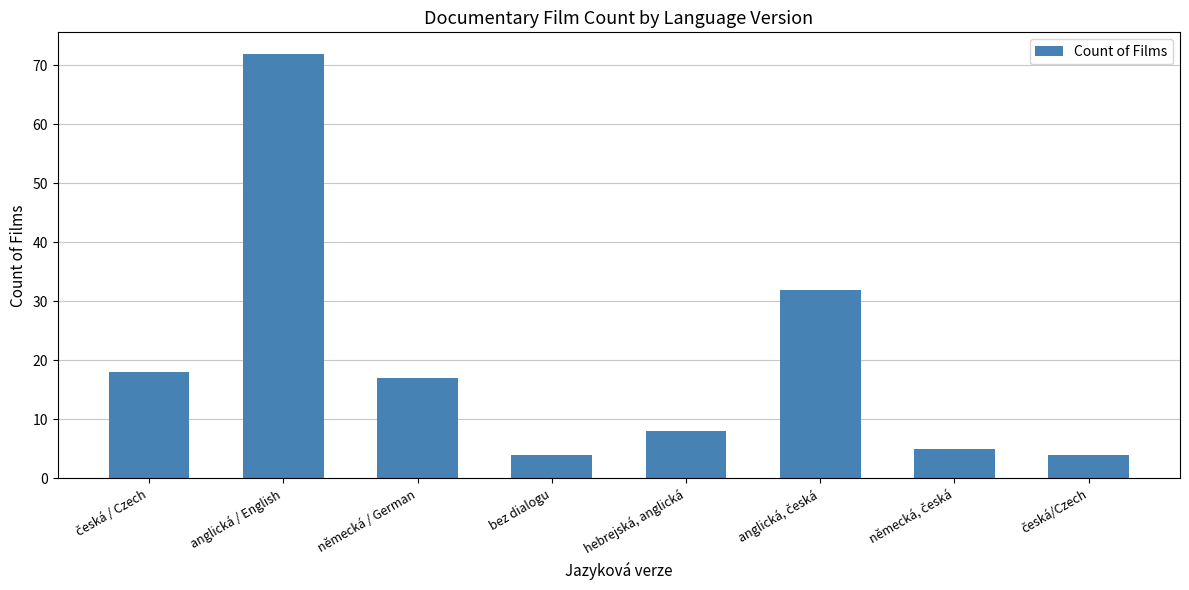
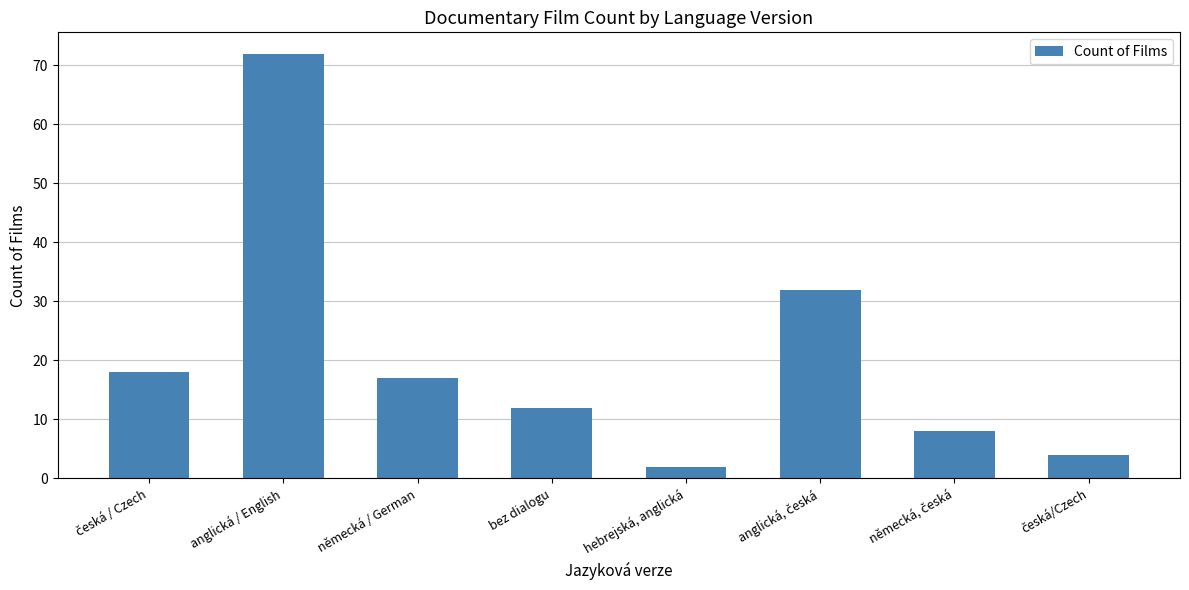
bez dialogu: 4 -> 12
hebrejská, anglická: 8 -> 2
německá, česká: 5 -> 8
